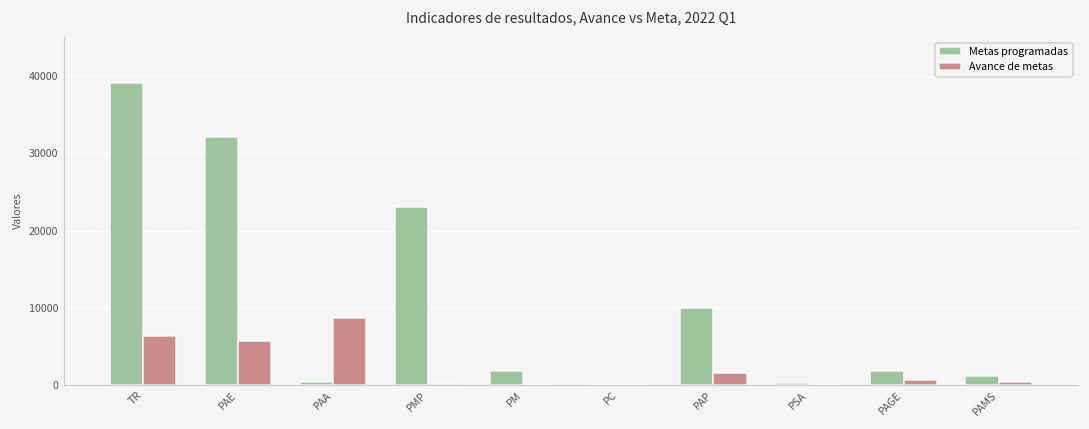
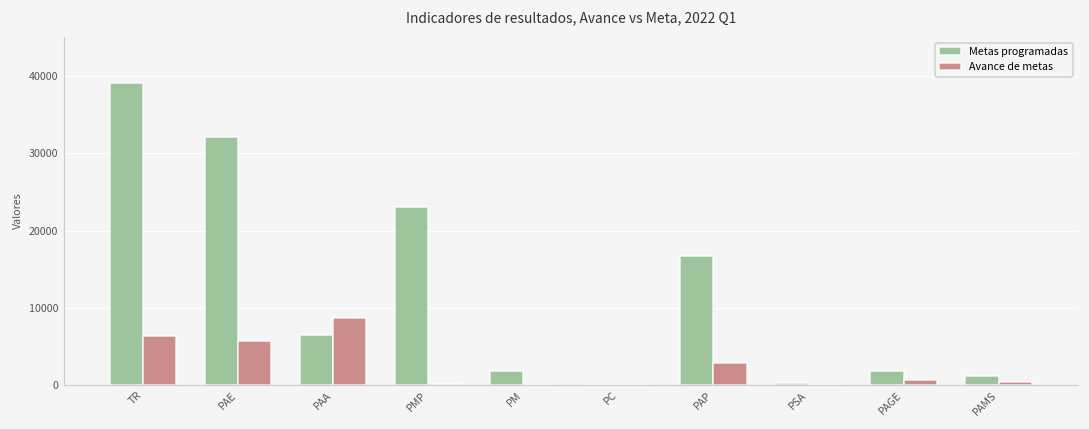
Metas programadas, PAA: 0 -> 7000
Metas programadas, PAP: 10000 -> 17000
Avance de metas, PAP: 2000 -> 3000
